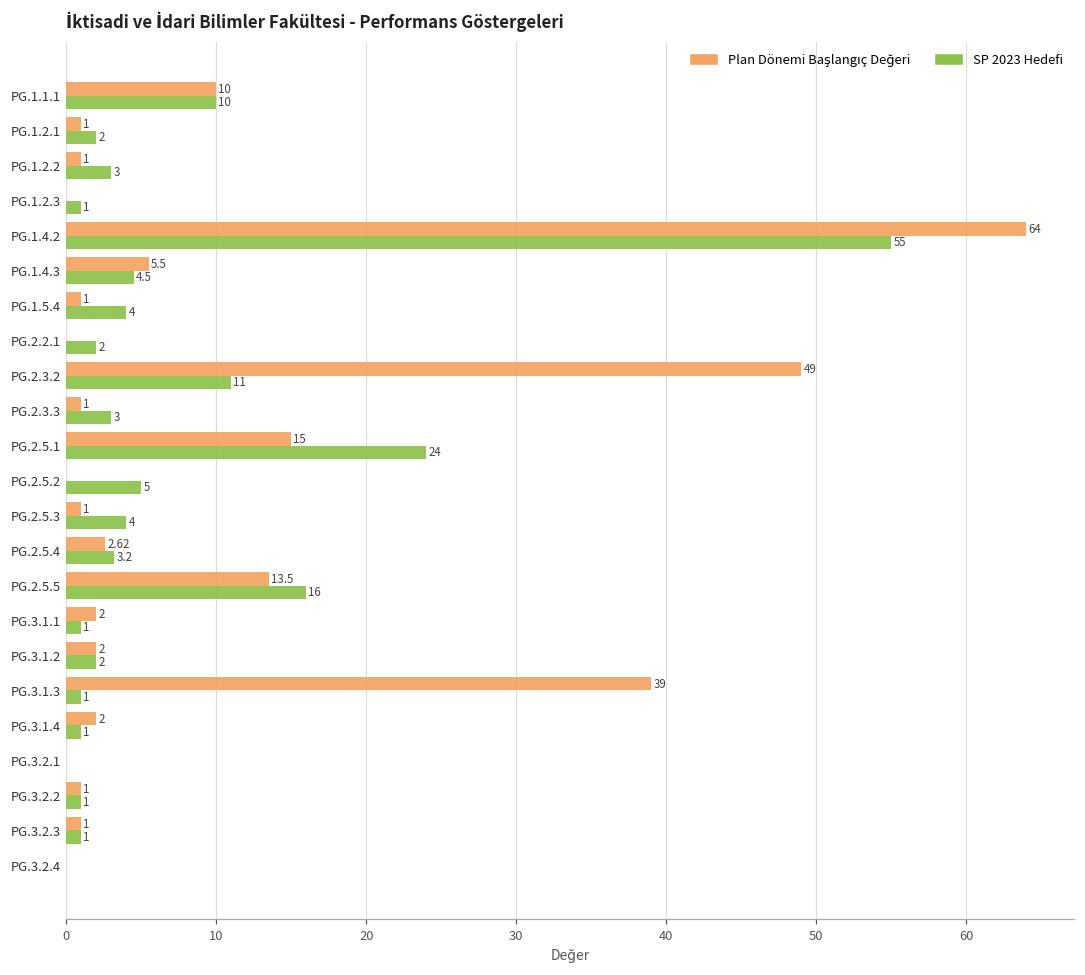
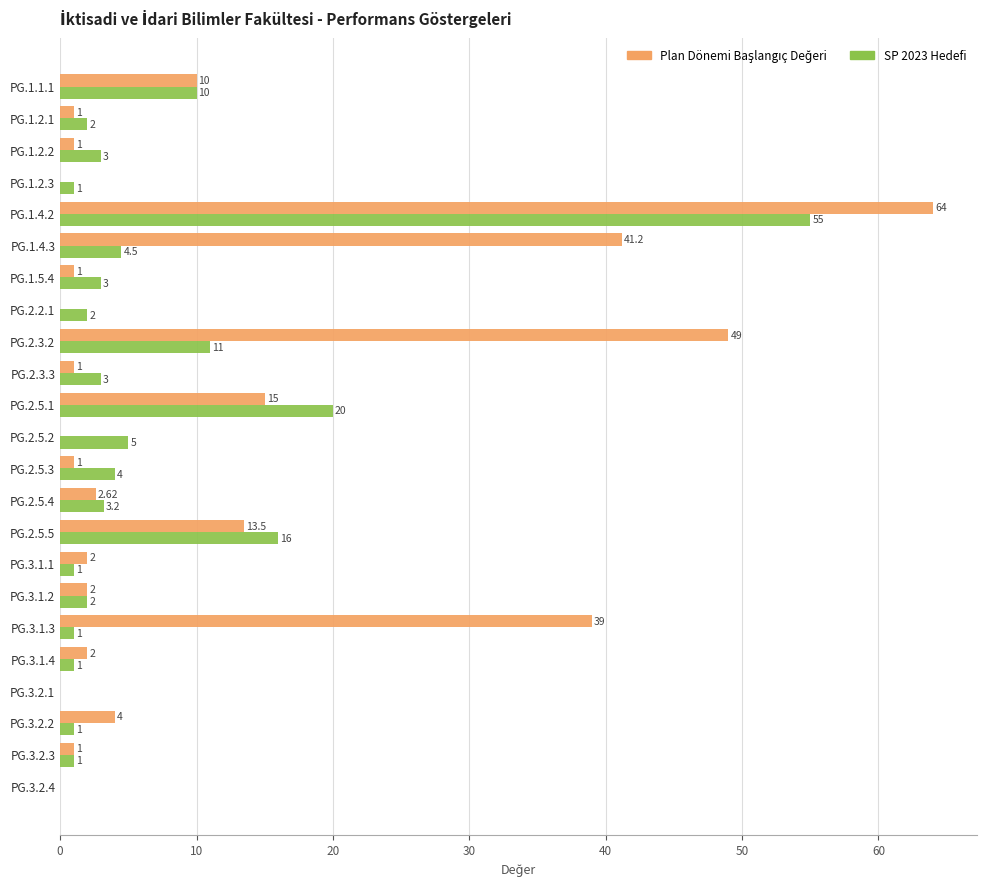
Plan Dönemi Başlangıç Değeri, PG.1.4.3: 5.5 -> 41.2
SP 2023 Hedefi, PG.1.5.4: 4 -> 3
SP 2023 Hedefi, PG.2.5.1: 24 -> 20
Plan Dönemi Başlangıç Değeri, PG.3.2.2: 1 -> 4
